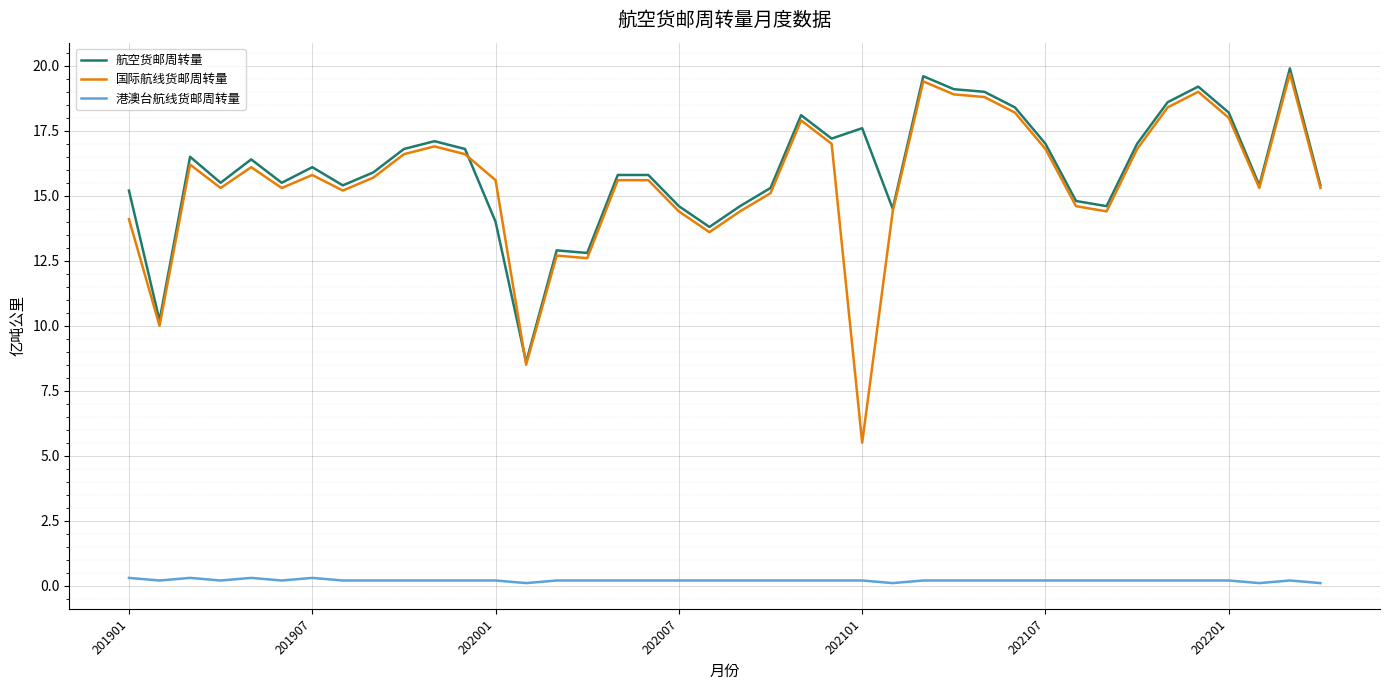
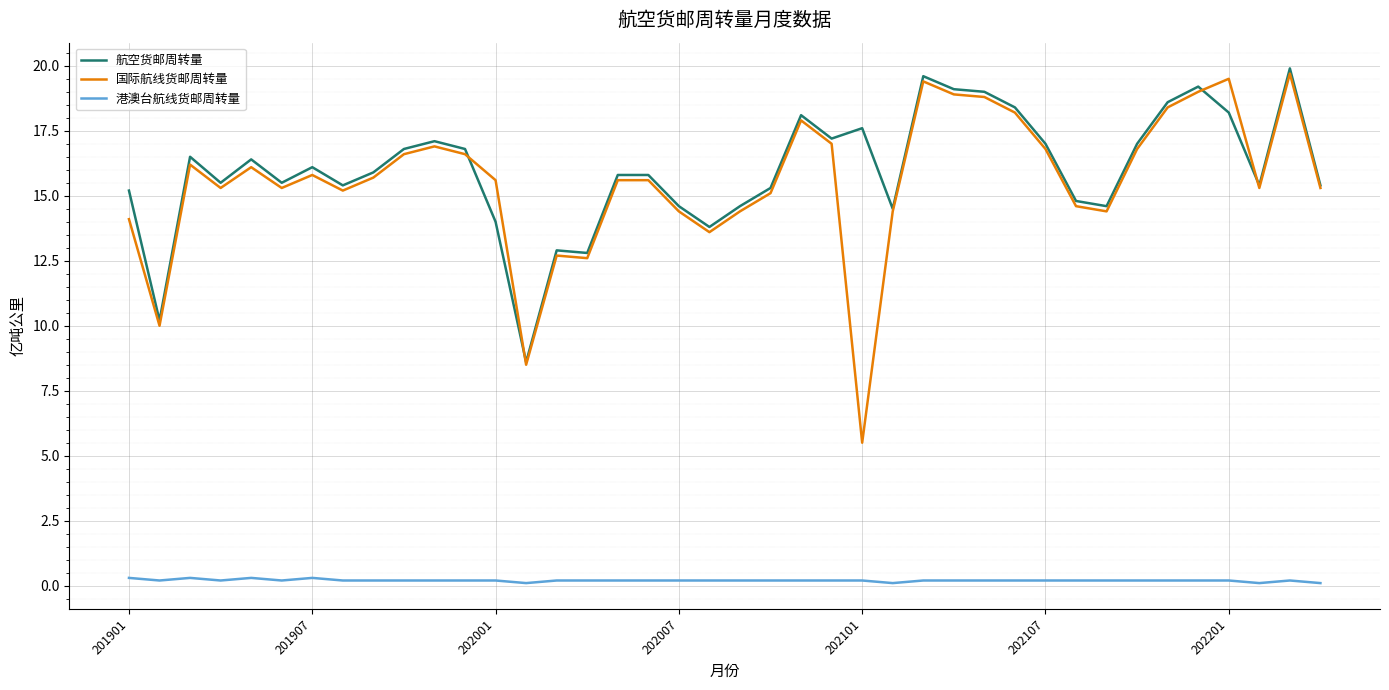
国际航线货邮周转量, 202201: 18.0 -> 19.5
